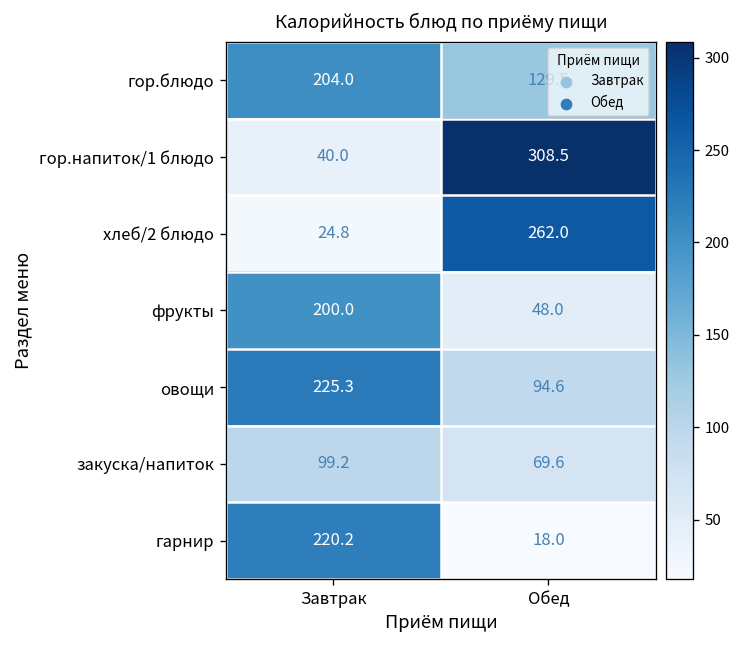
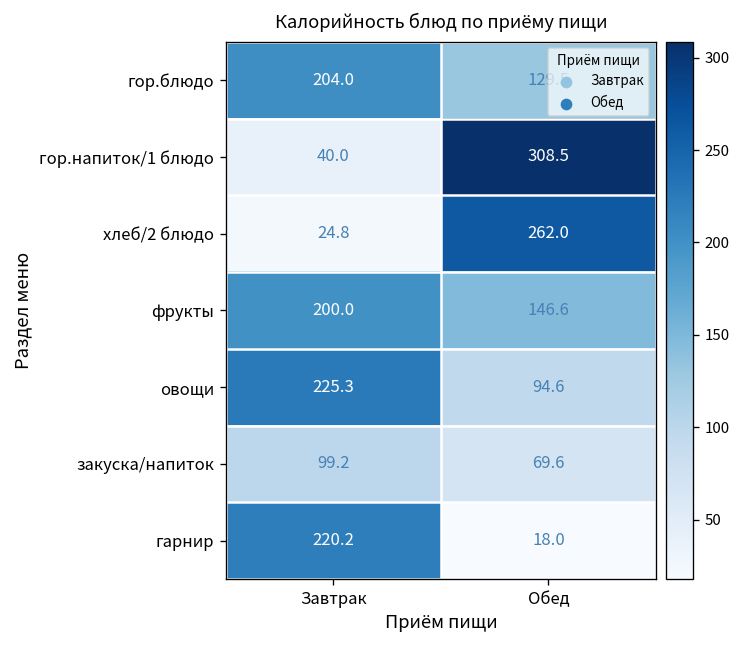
фрукты, Обед: 48.0 -> 146.6
